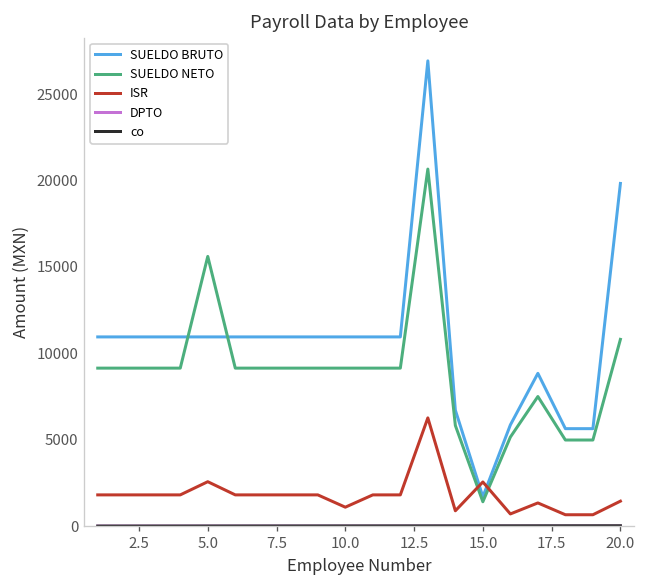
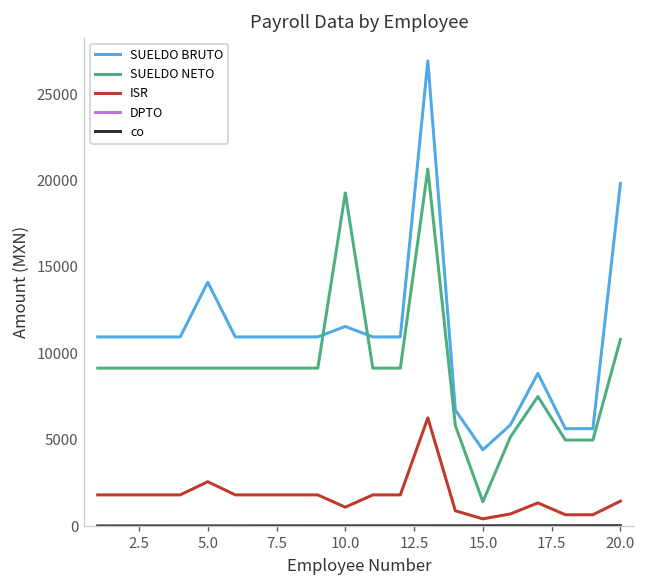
SUELDO BRUTO, 5.0: 11000 -> 14100
SUELDO NETO, 5.0: 15600 -> 9100
SUELDO BRUTO, 10.0: 11000 -> 11600
SUELDO NETO, 10.0: 9100 -> 19300
SUELDO BRUTO, 15.0: 1700 -> 4400
ISR, 15.0: 2600 -> 400
